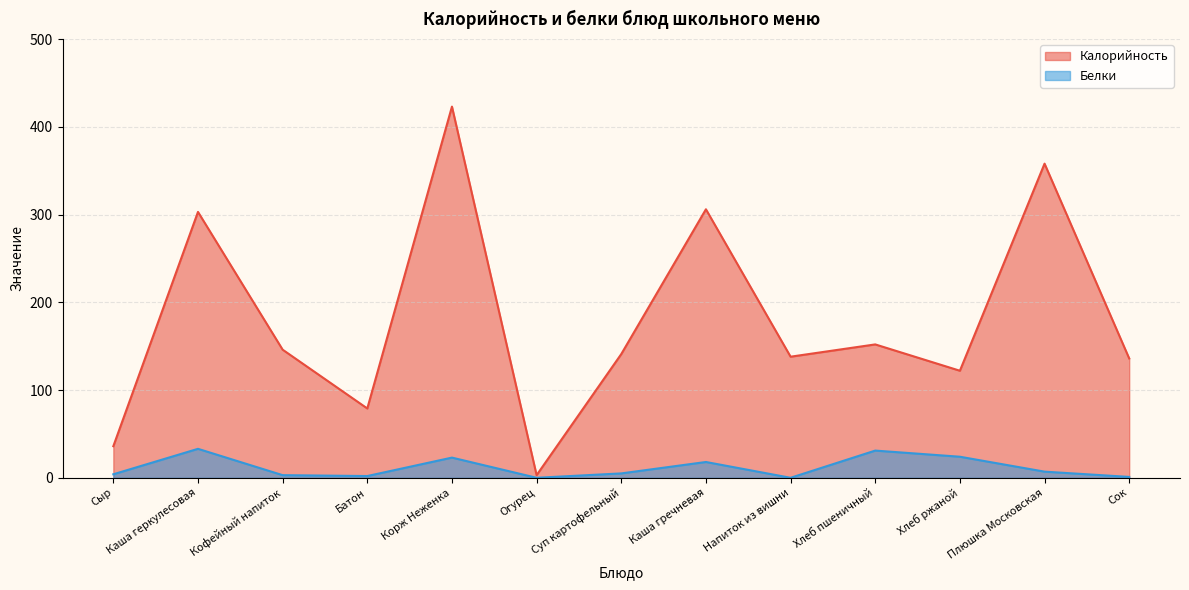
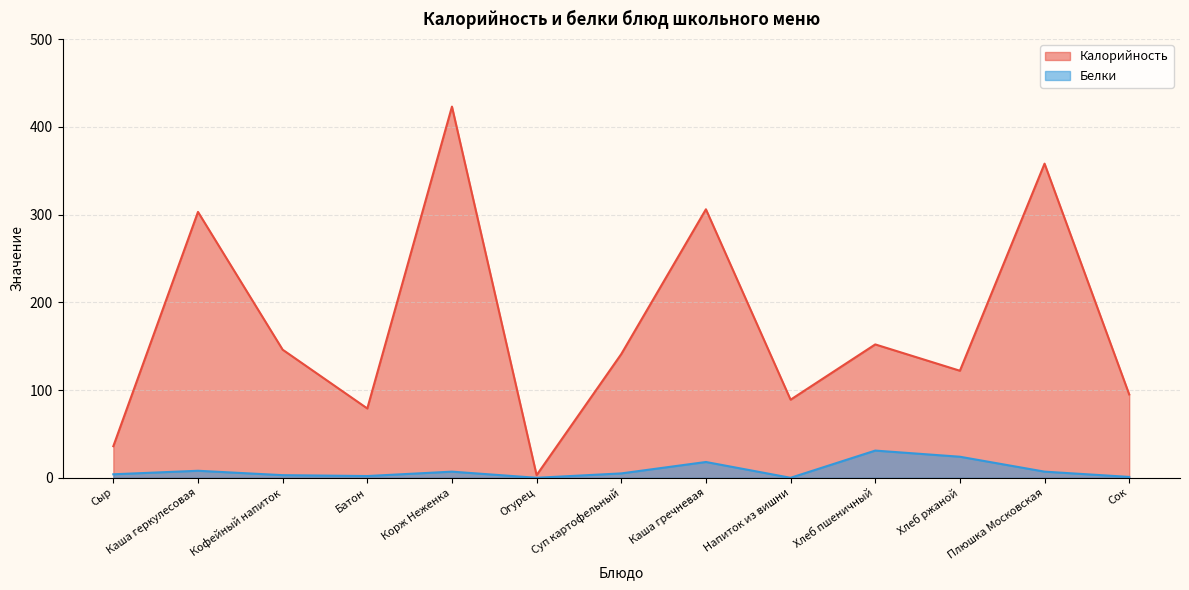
Белки, Каша геркулесовая: 30 -> 10
Белки, Корж Неженка: 20 -> 10
Калорийность, Напиток из вишни: 140 -> 90
Калорийность, Сок: 140 -> 100
